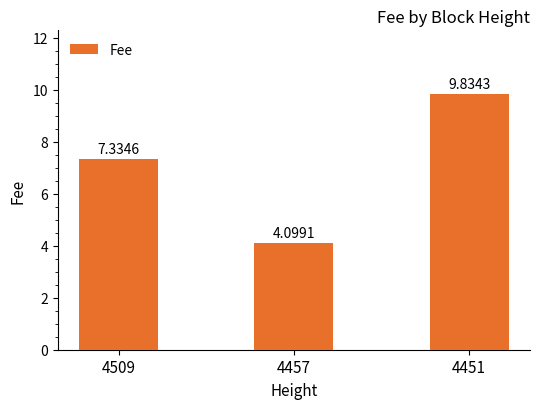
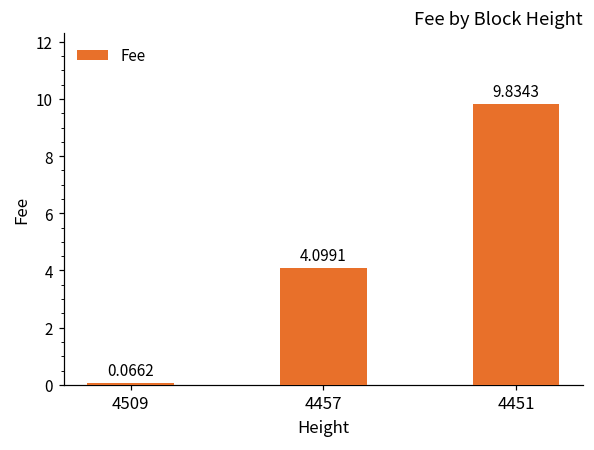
4509: 7.3346 -> 0.0662
